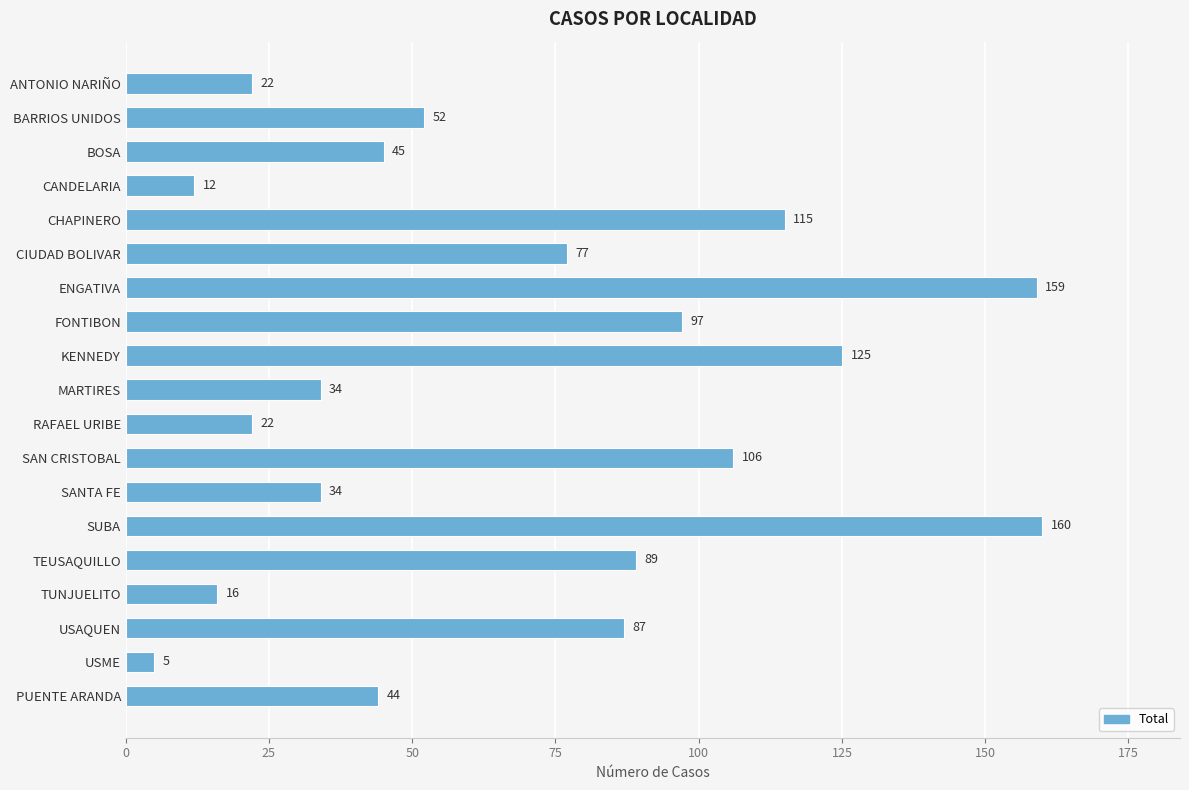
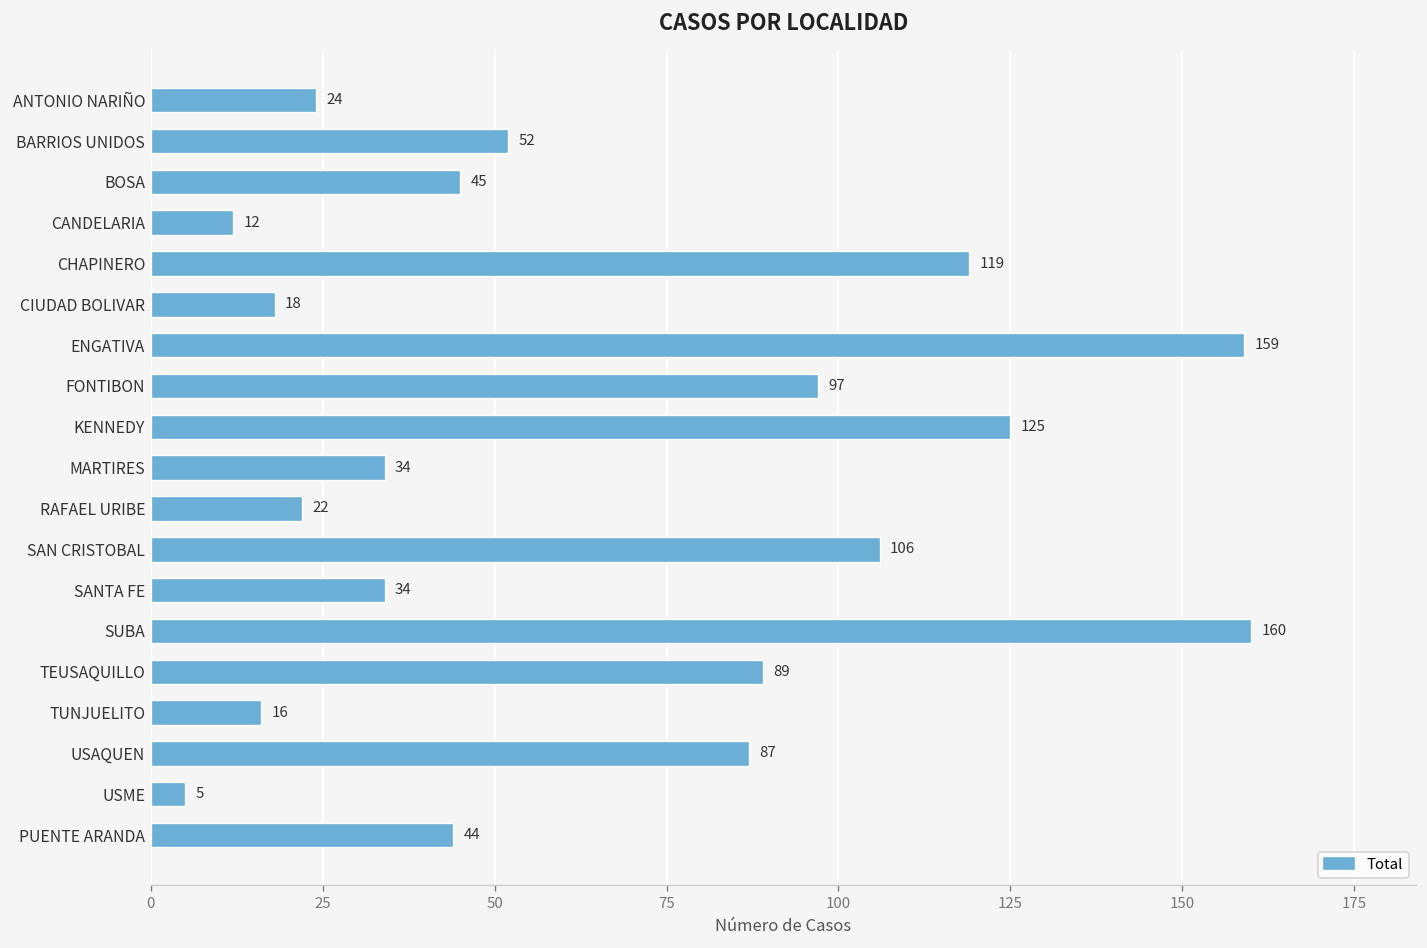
ANTONIO NARIÑO: 22 -> 24
CHAPINERO: 115 -> 119
CIUDAD BOLIVAR: 77 -> 18
